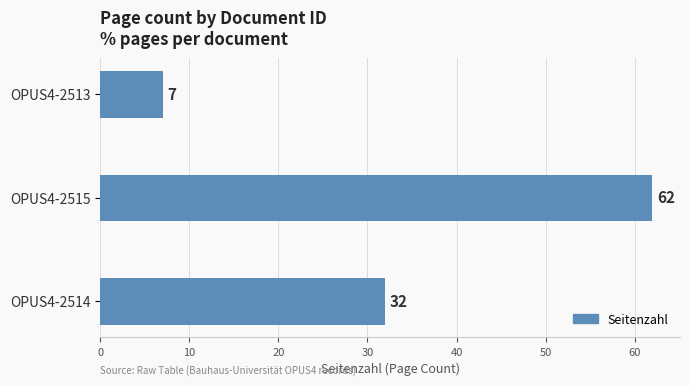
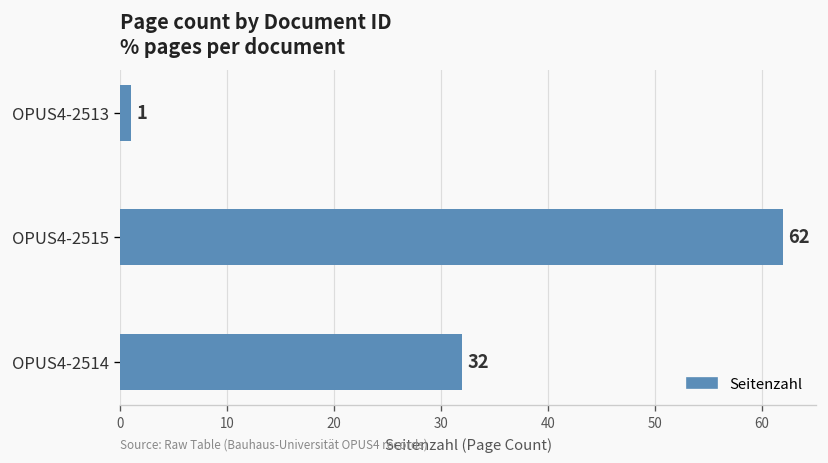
OPUS4-2513: 7 -> 1
